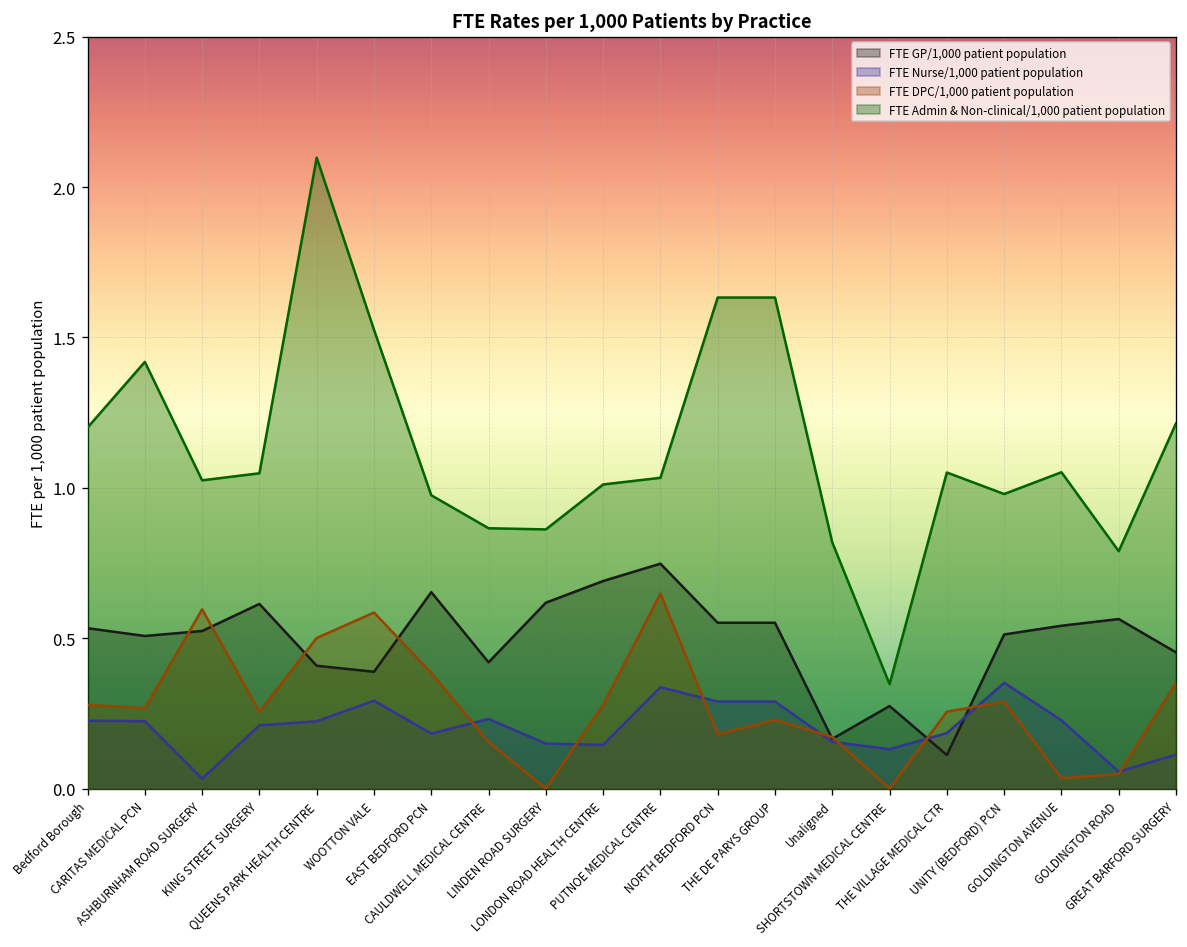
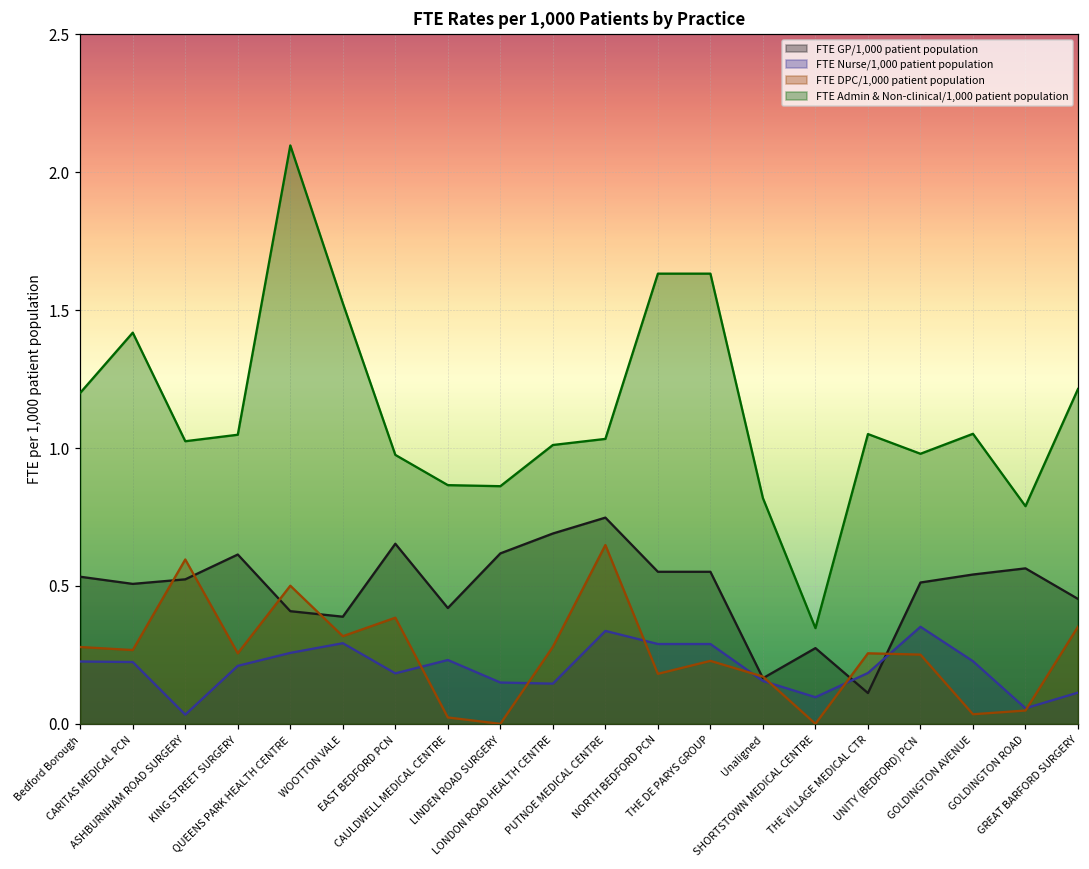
FTE Nurse/1,000 patient population, QUEENS PARK HEALTH CENTRE: 0.22 -> 0.26
FTE DPC/1,000 patient population, WOOTTON VALE: 0.59 -> 0.32
FTE DPC/1,000 patient population, CAULDWELL MEDICAL CENTRE: 0.16 -> 0.02
FTE Nurse/1,000 patient population, SHORTSTOWN MEDICAL CENTRE: 0.13 -> 0.10
FTE DPC/1,000 patient population, UNITY (BEDFORD) PCN: 0.29 -> 0.25
